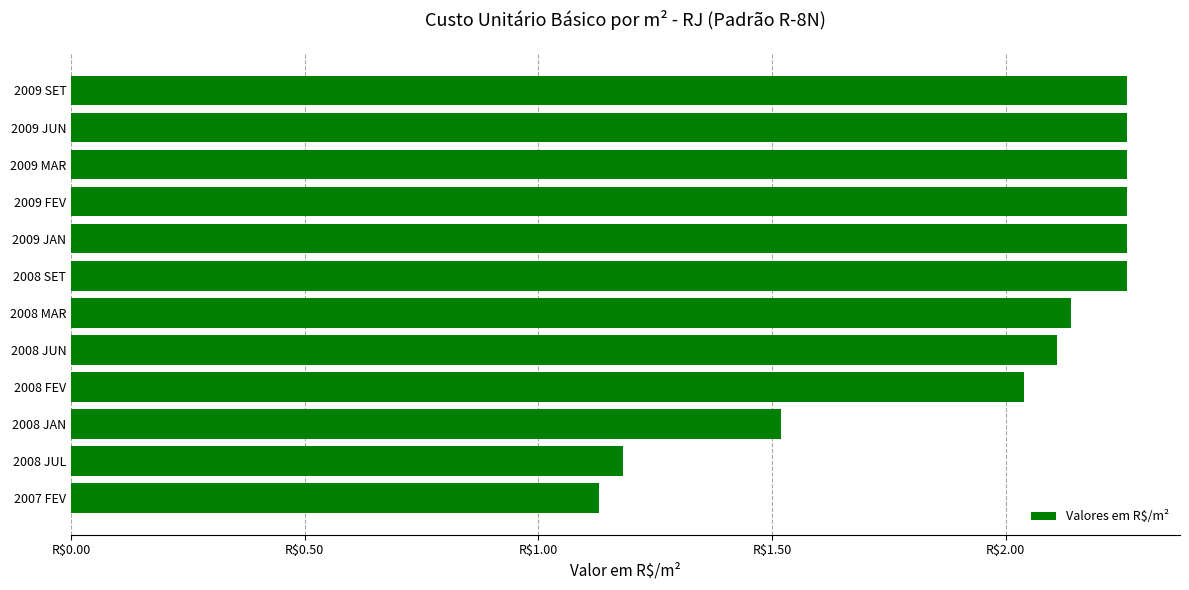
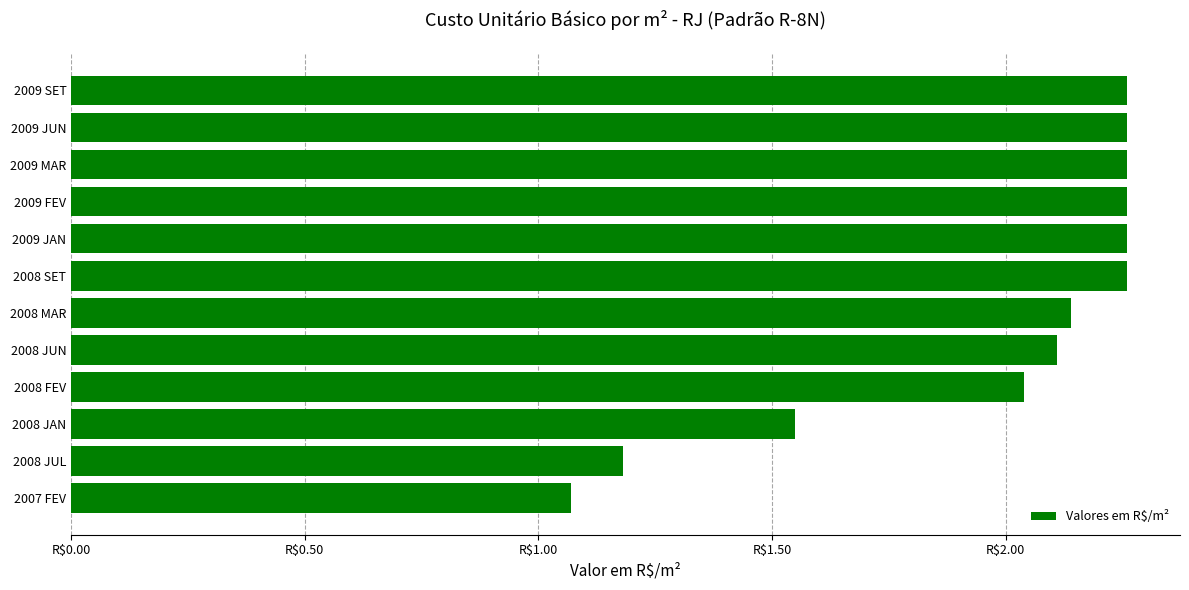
2008 JAN: R$1.52 -> R$1.55
2007 FEV: R$1.13 -> R$1.07
